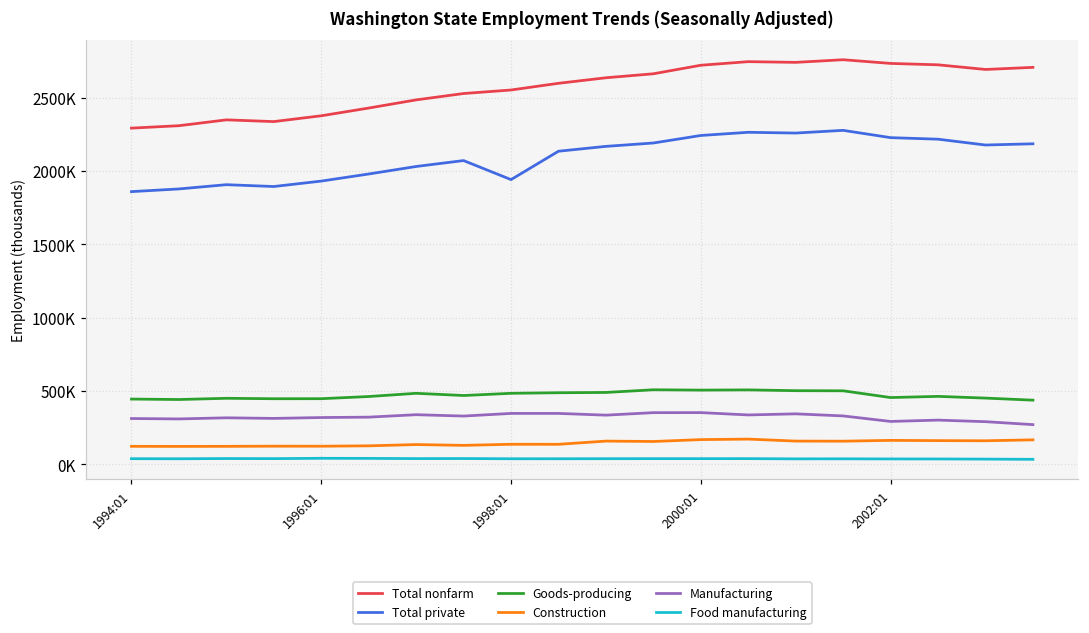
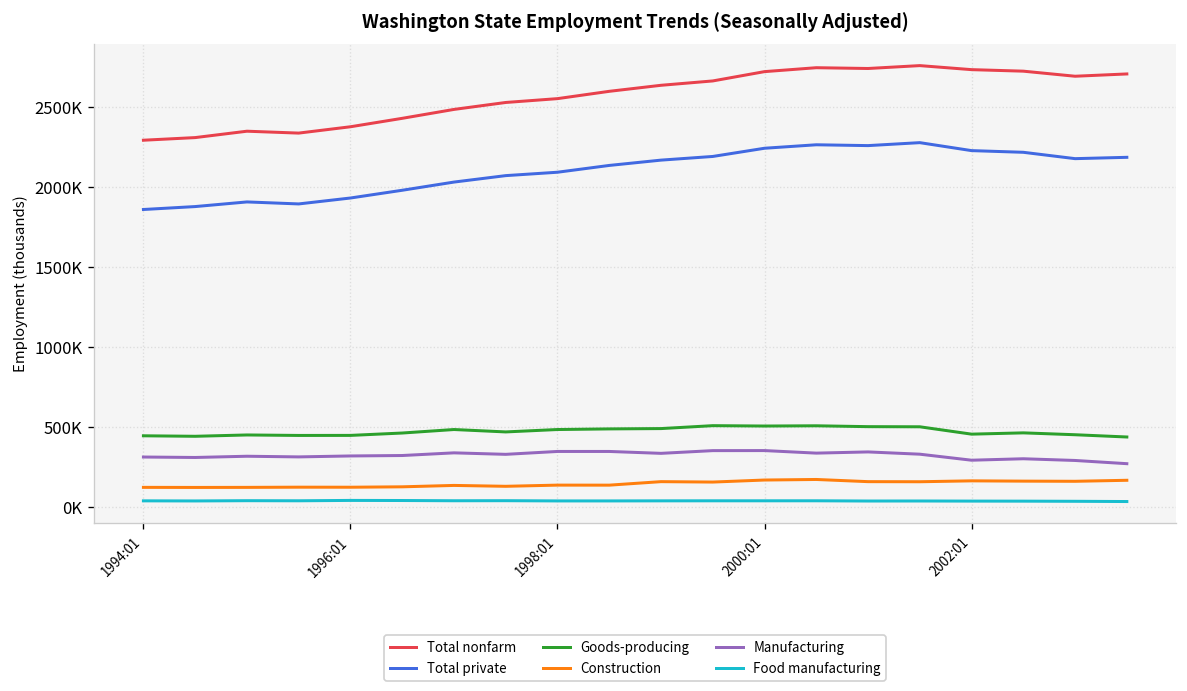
Total private, 1998:01: 1940000 -> 2090000
